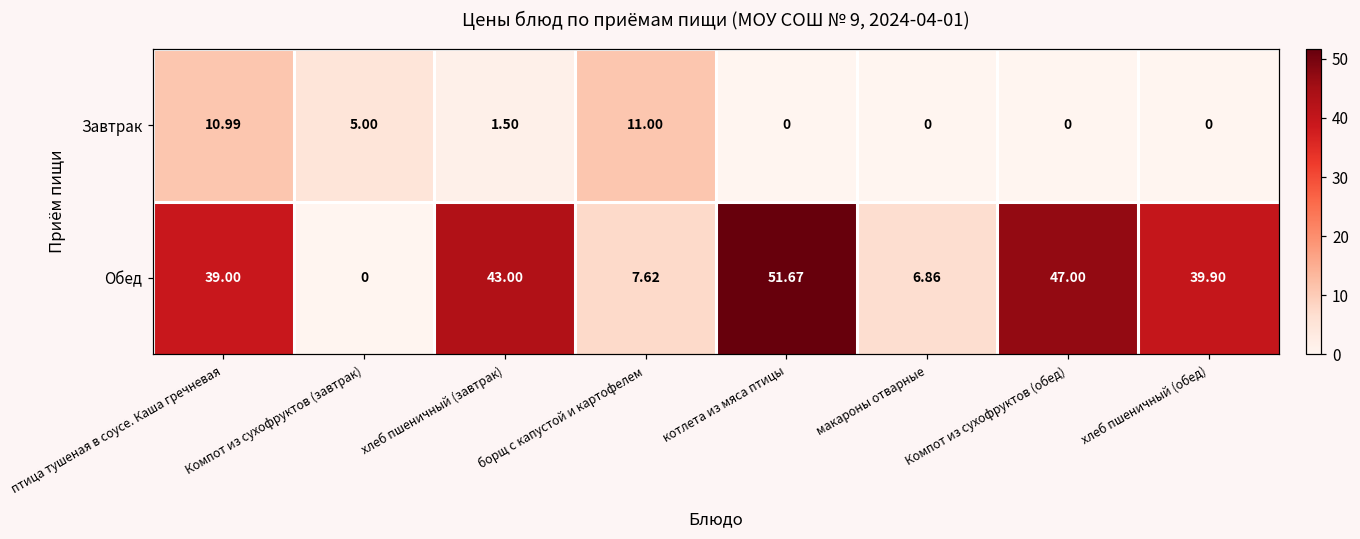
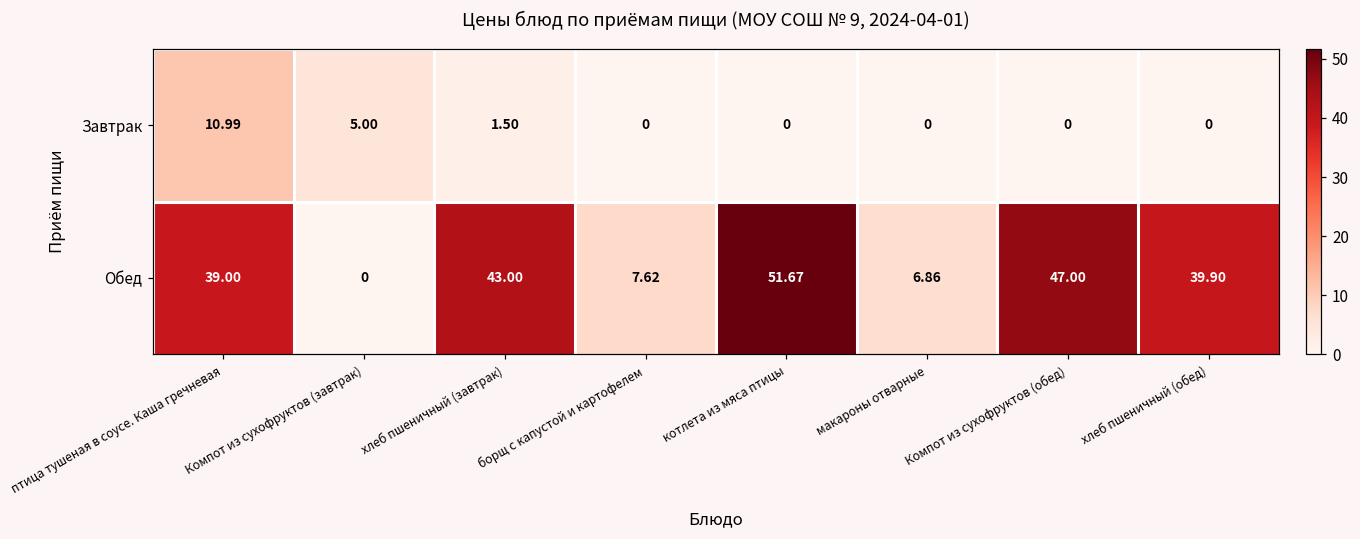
Завтрак, борщ с капустой и картофелем: 11.00 -> 0
